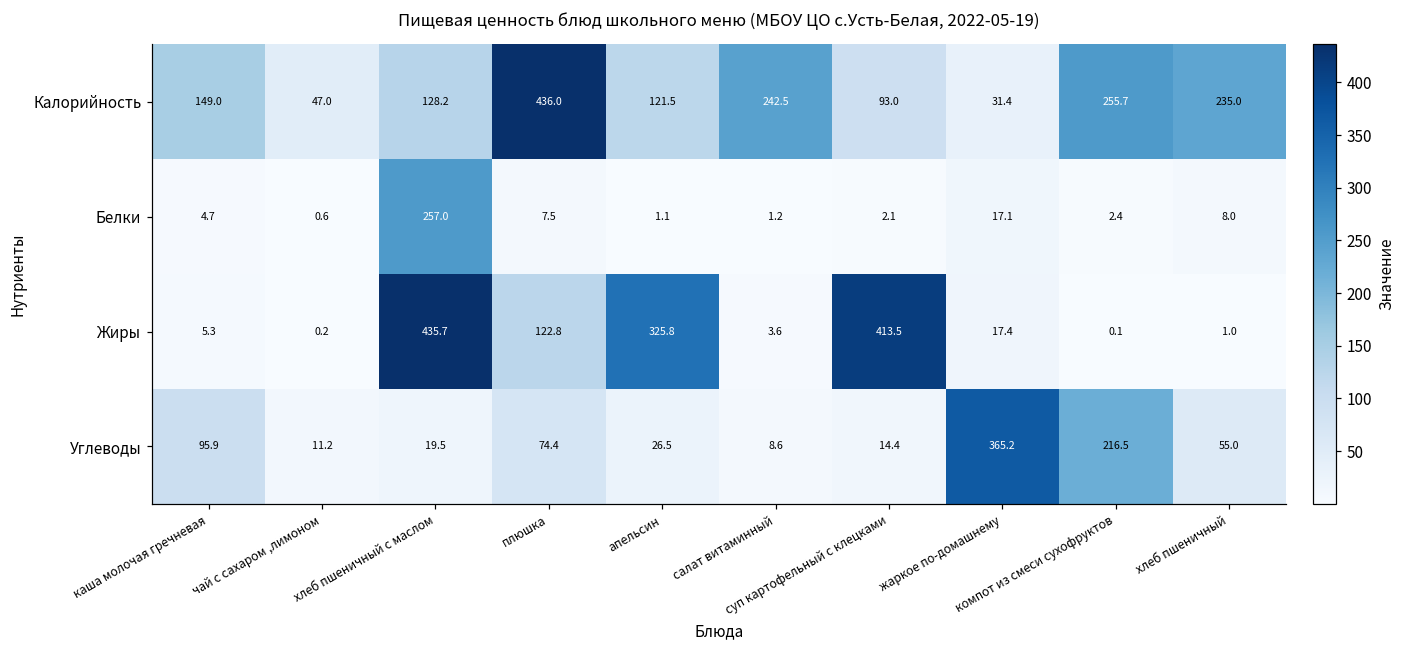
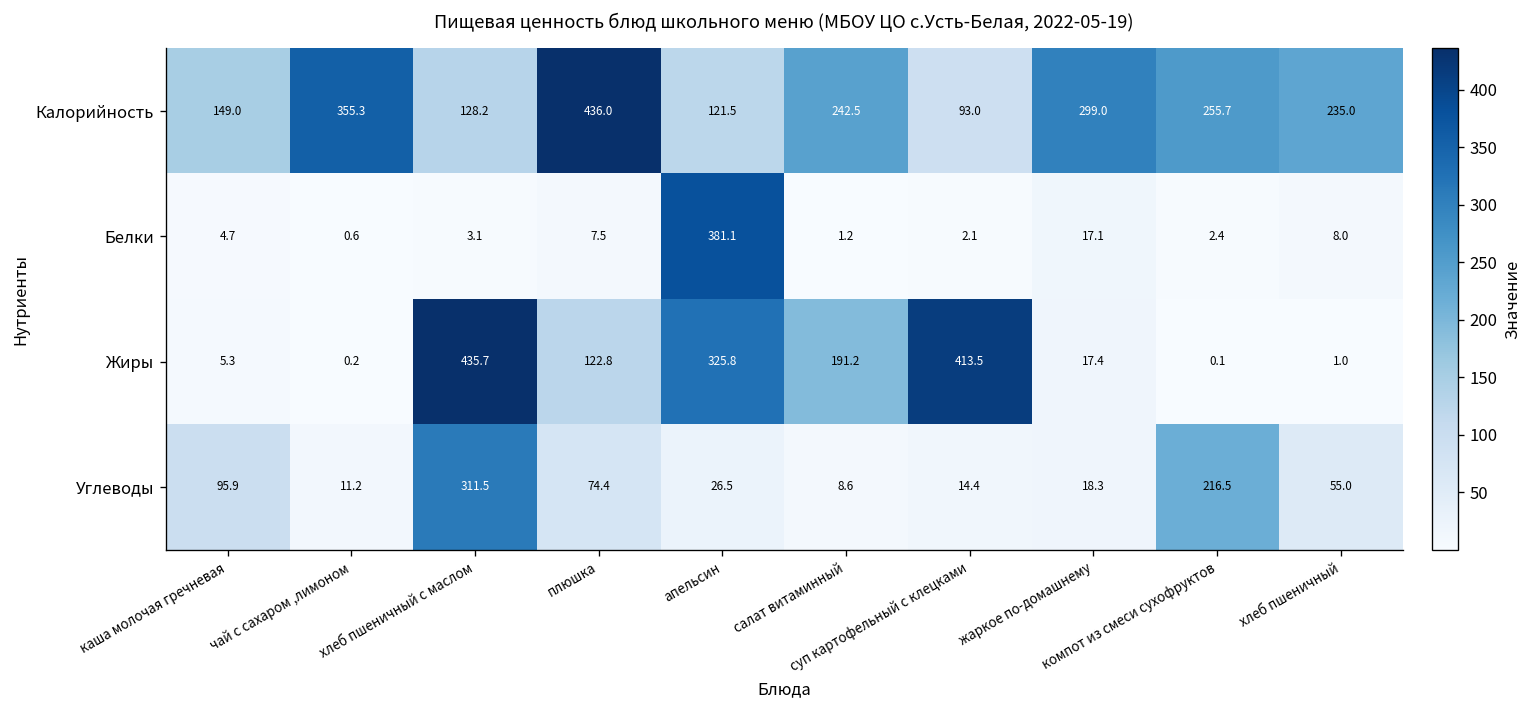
Калорийность, чай с сахаром ,лимоном: 47.0 -> 355.3
Калорийность, жаркое по-домашнему: 31.4 -> 299.0
Белки, хлеб пшеничный с маслом: 257.0 -> 3.1
Белки, апельсин: 1.1 -> 381.1
Жиры, салат витаминный: 3.6 -> 191.2
Углеводы, хлеб пшеничный с маслом: 19.5 -> 311.5
Углеводы, жаркое по-домашнему: 365.2 -> 18.3
